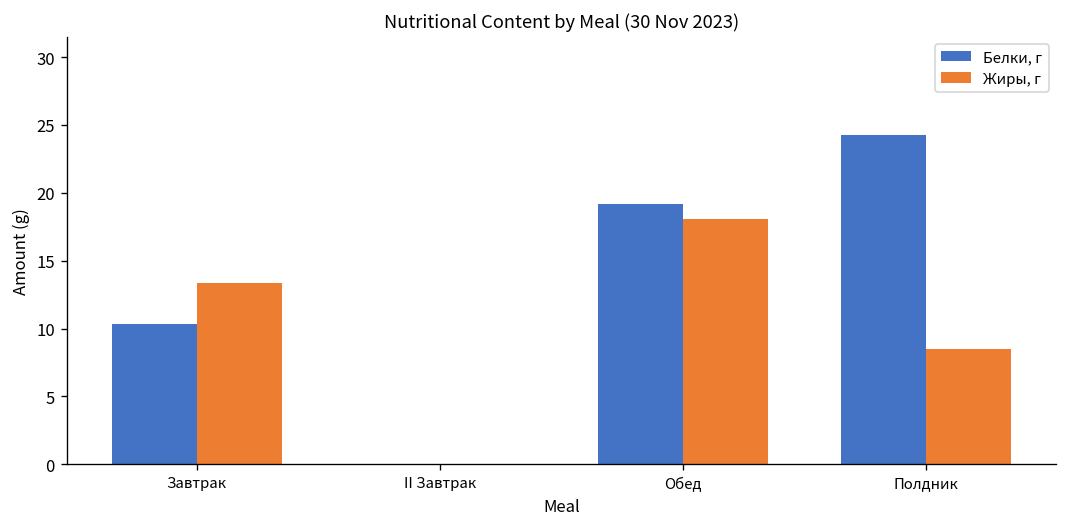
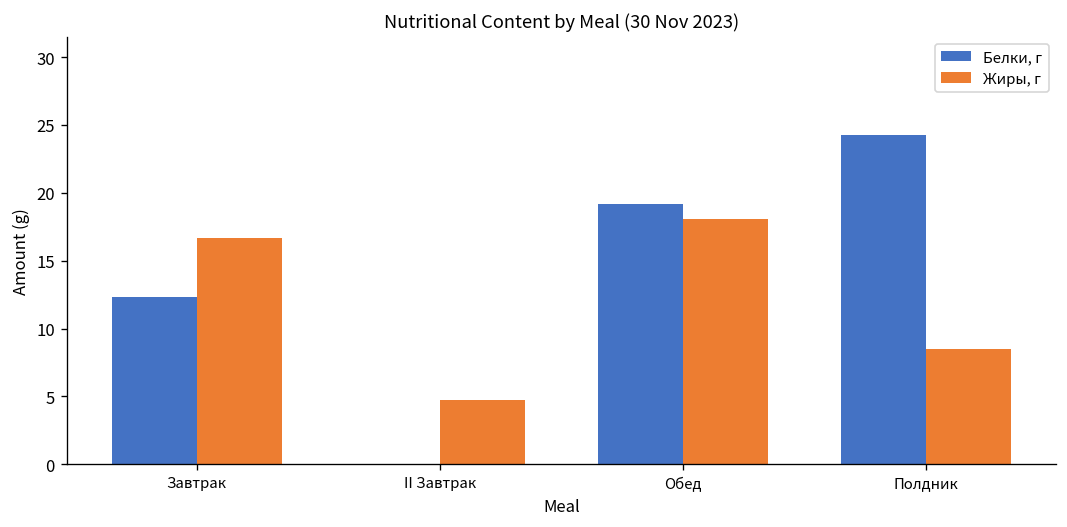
Белки, г, Завтрак: 10.3 -> 12.3
Жиры, г, Завтрак: 13.3 -> 16.7
Жиры, г, II Завтрак: 0.0 -> 4.7
